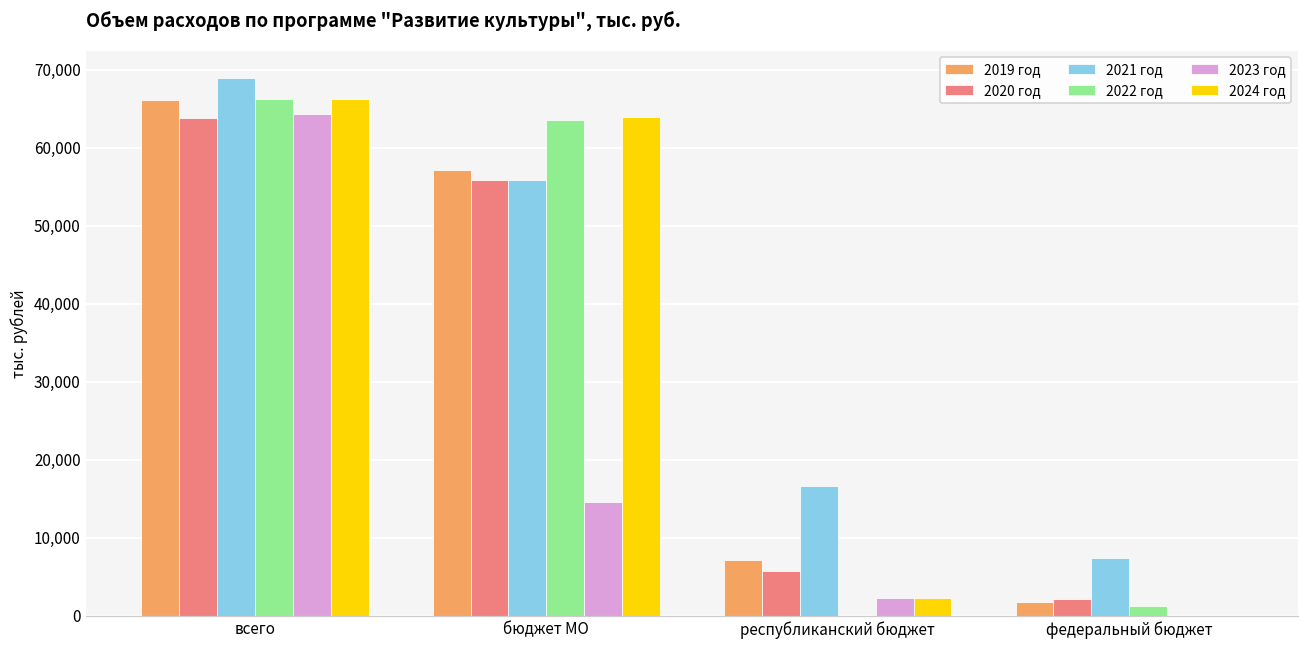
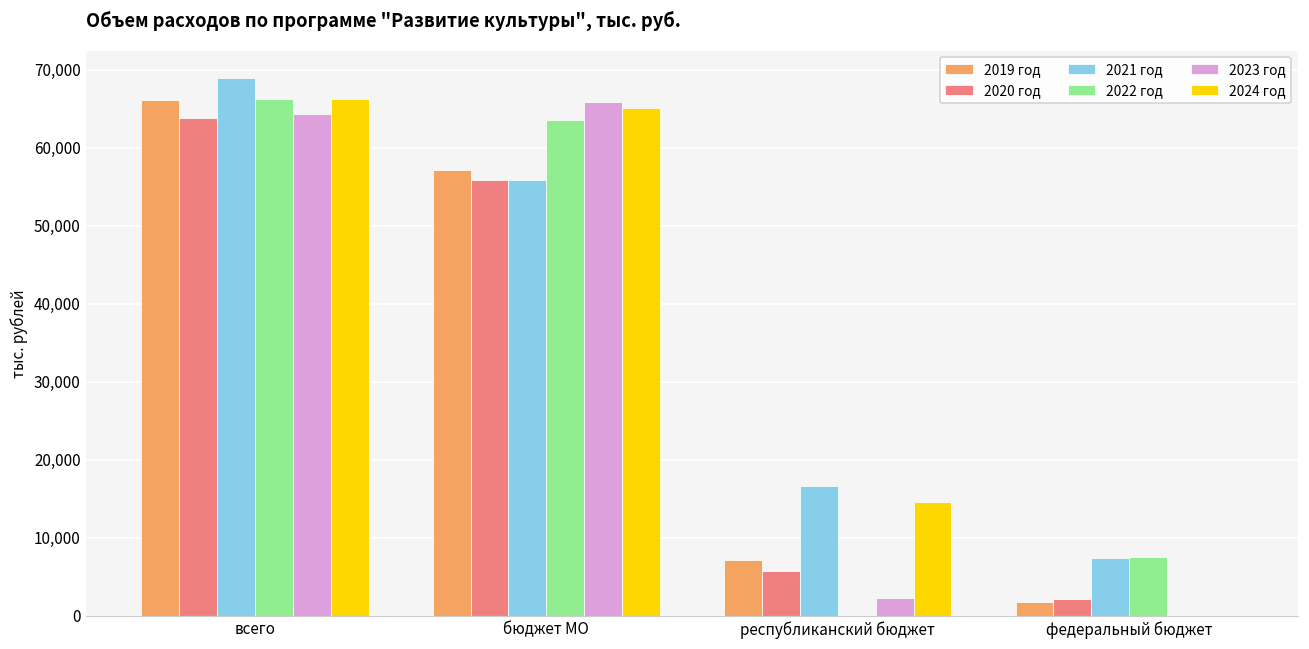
2023 год, бюджет МО: 15,000 -> 66,000
2024 год, бюджет МО: 64,000 -> 65,000
2024 год, республиканский бюджет: 2,000 -> 15,000
2022 год, федеральный бюджет: 1,000 -> 8,000
